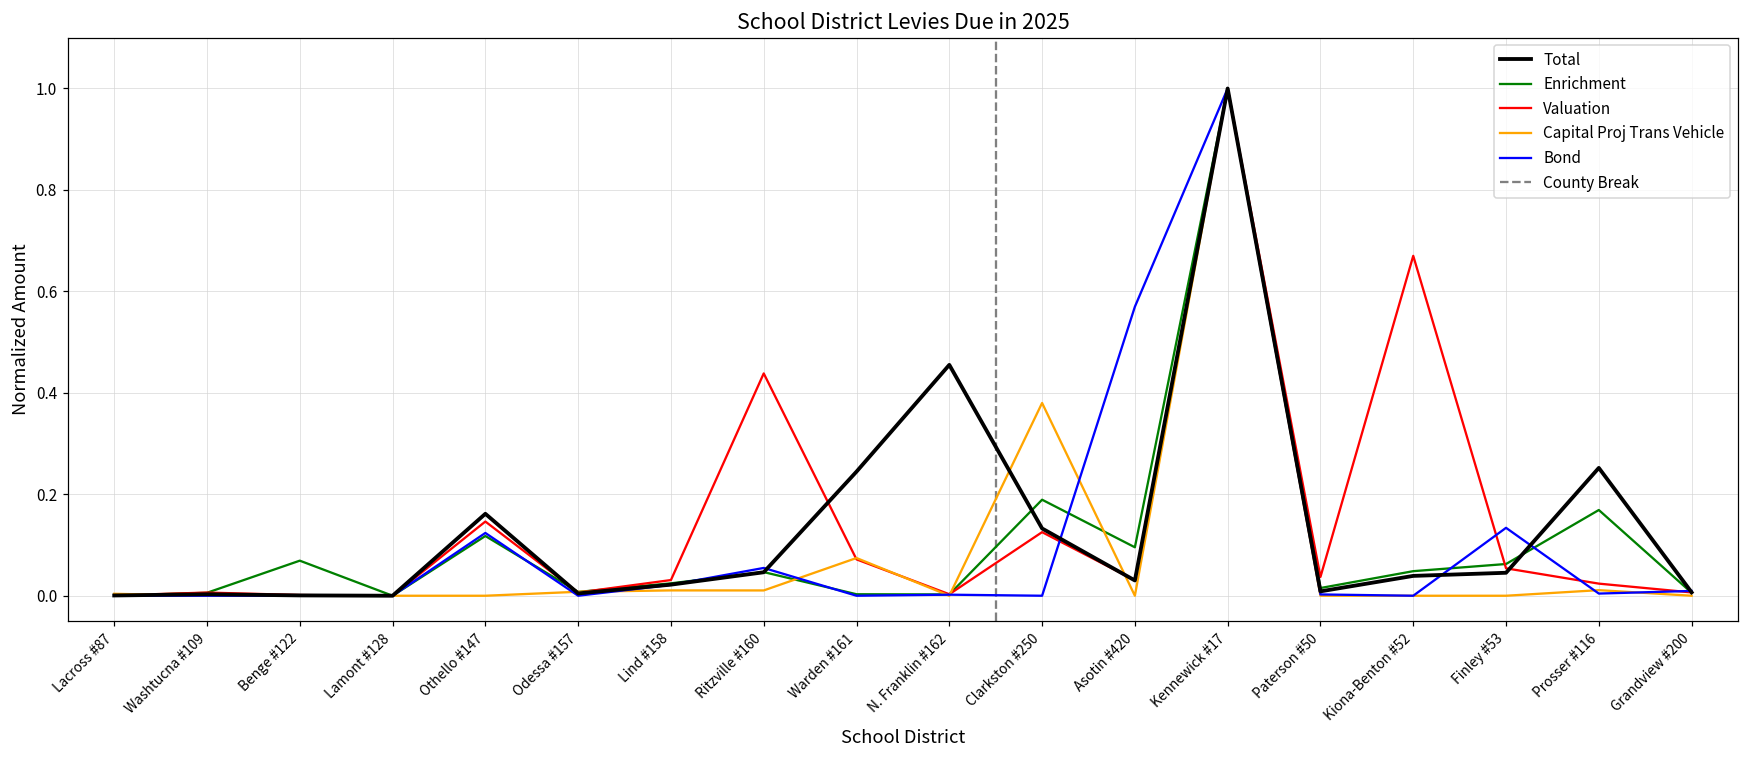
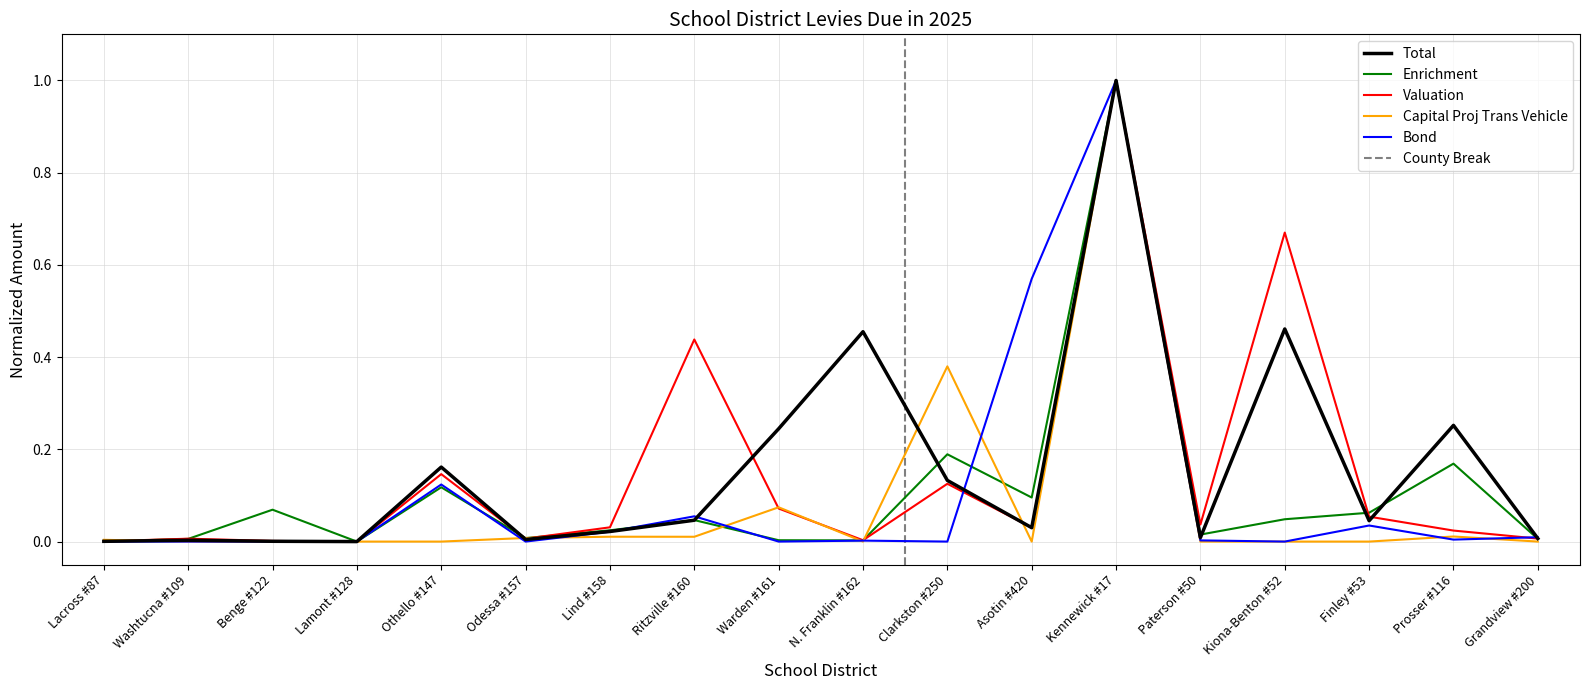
Total, Kiona-Benton #52: 0.04 -> 0.46
Bond, Finley #53: 0.13 -> 0.03
